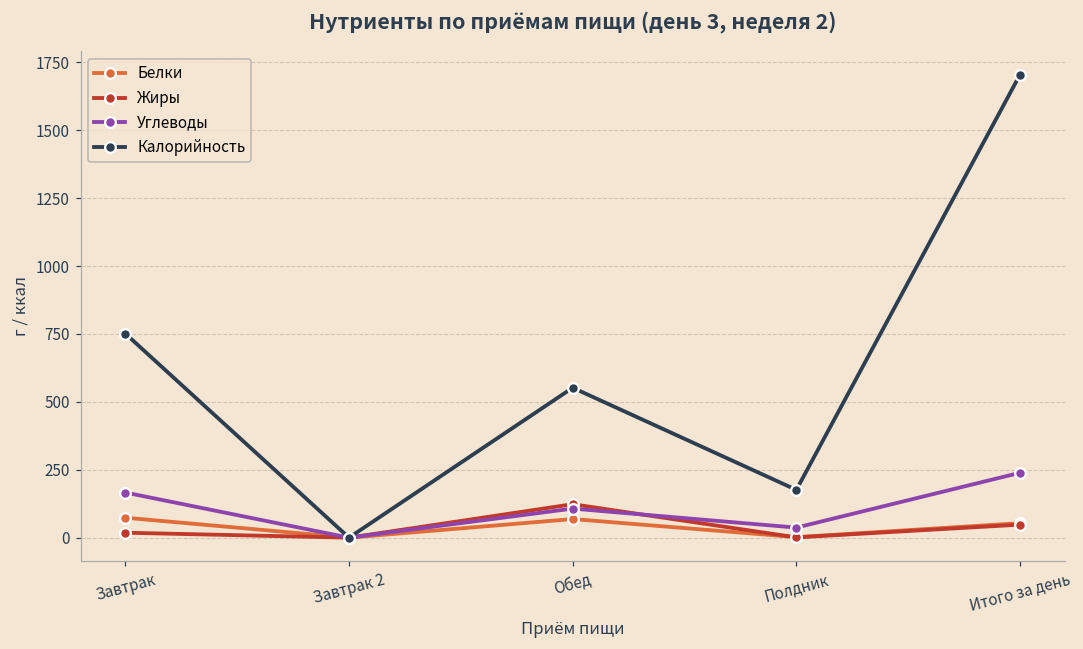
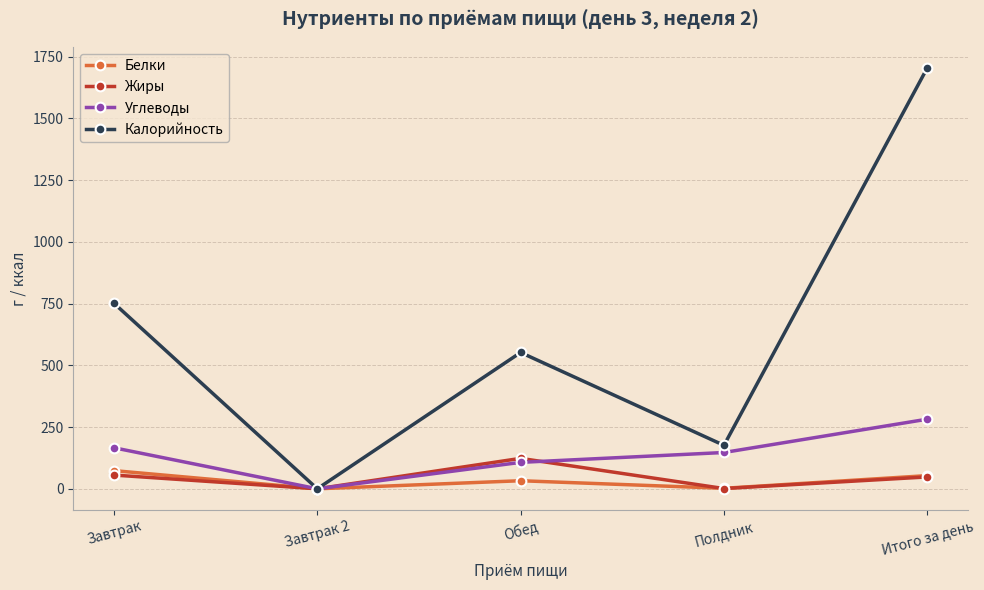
Жиры, Завтрак: 20 -> 60
Белки, Обед: 70 -> 30
Углеводы, Полдник: 40 -> 150
Углеводы, Итого за день: 240 -> 280
